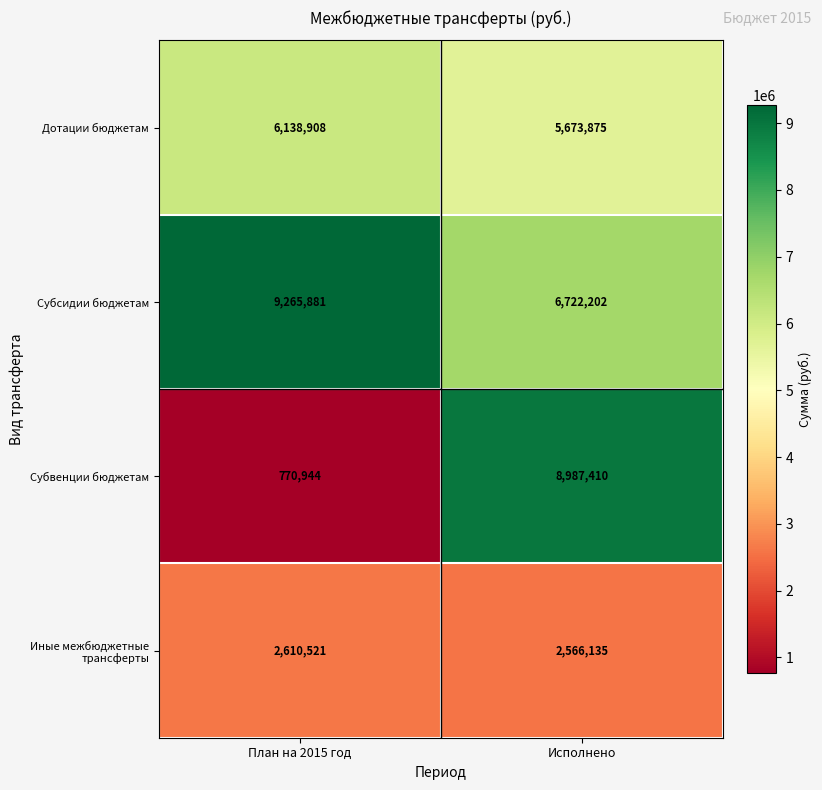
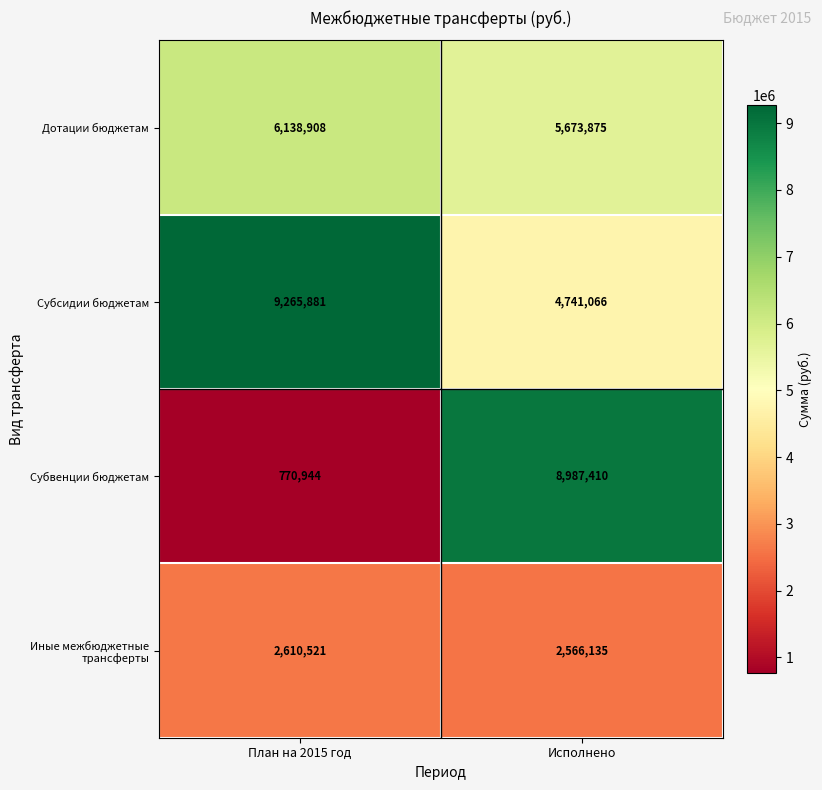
Субсидии бюджетам, Исполнено: 6,722,202 -> 4,741,066
